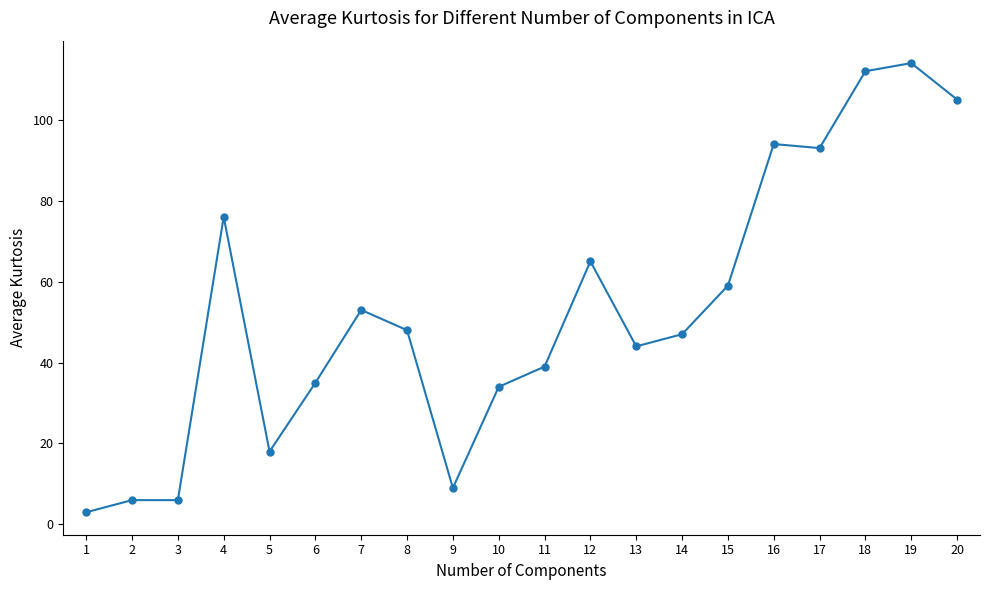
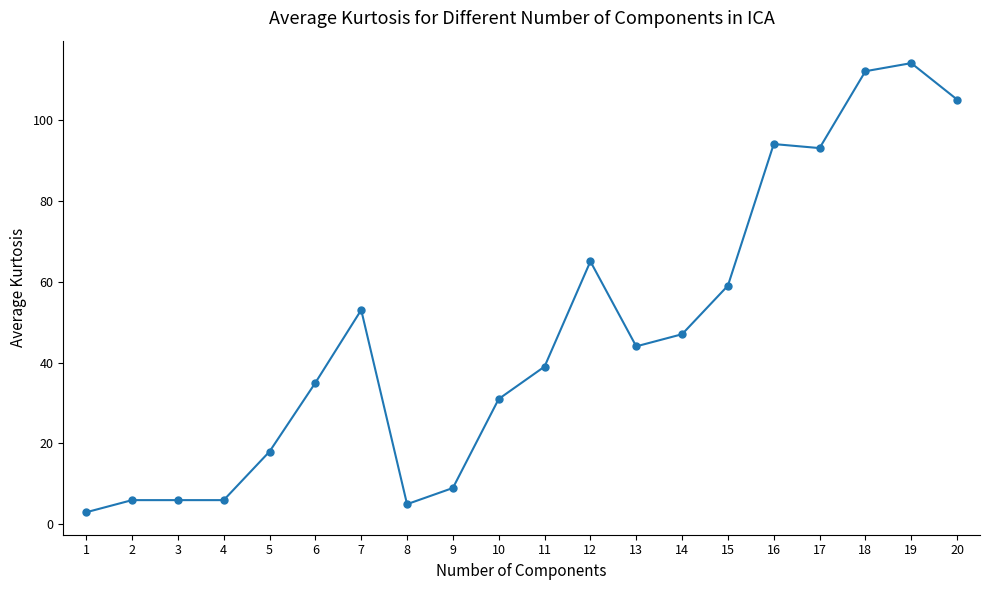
4: 76 -> 6
8: 48 -> 5
10: 34 -> 31
